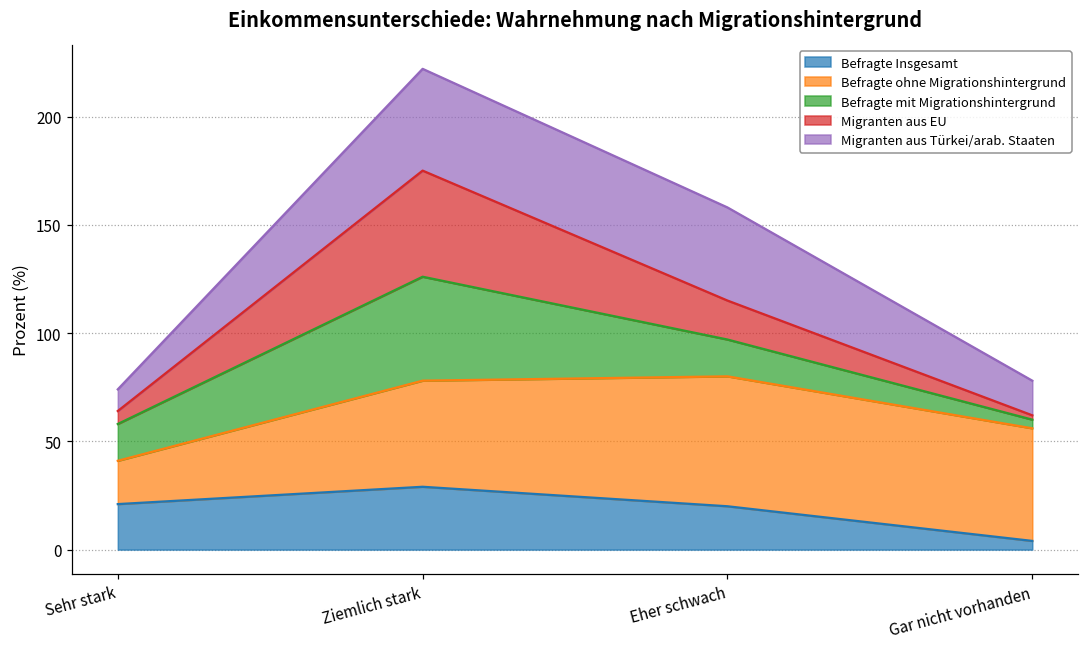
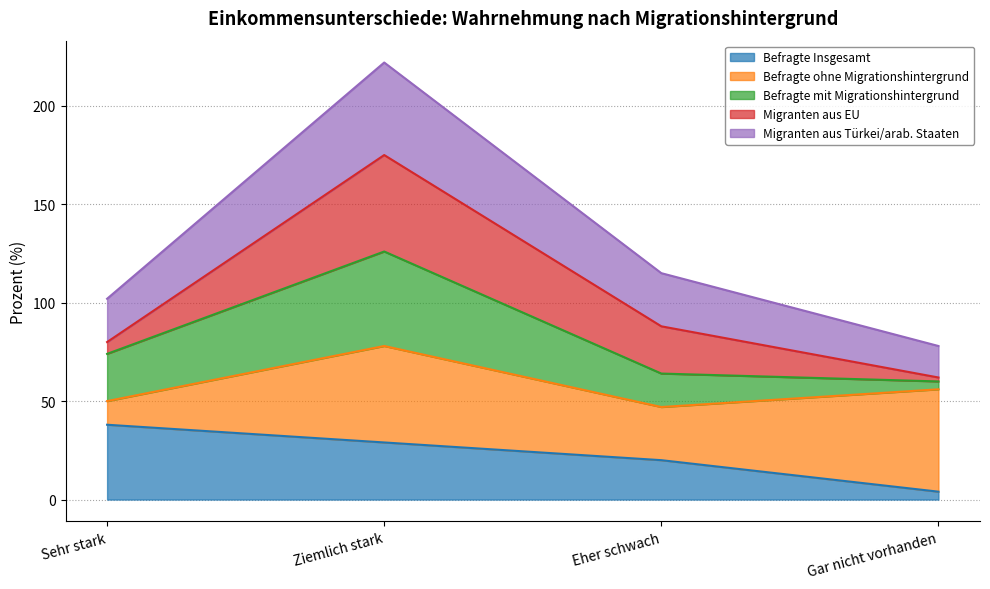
Befragte Insgesamt, Sehr stark: 21 -> 38
Befragte ohne Migrationshintergrund, Sehr stark: 20 -> 12
Befragte mit Migrationshintergrund, Sehr stark: 17 -> 24
Migranten aus Türkei/arab. Staaten, Sehr stark: 10 -> 22
Befragte ohne Migrationshintergrund, Eher schwach: 60 -> 27
Migranten aus EU, Eher schwach: 18 -> 24
Migranten aus Türkei/arab. Staaten, Eher schwach: 43 -> 27
